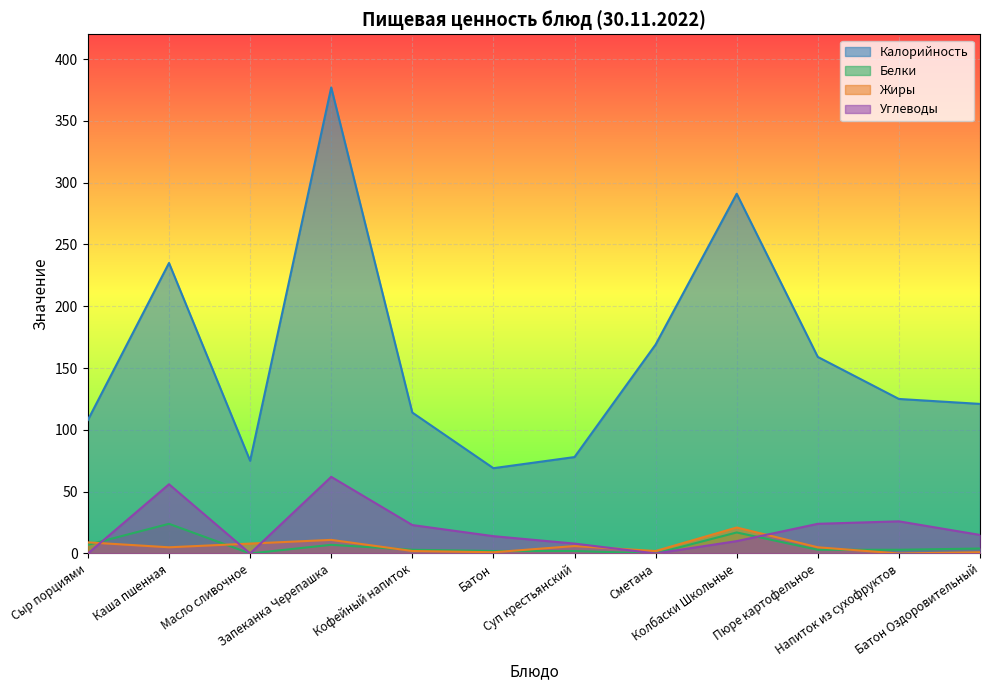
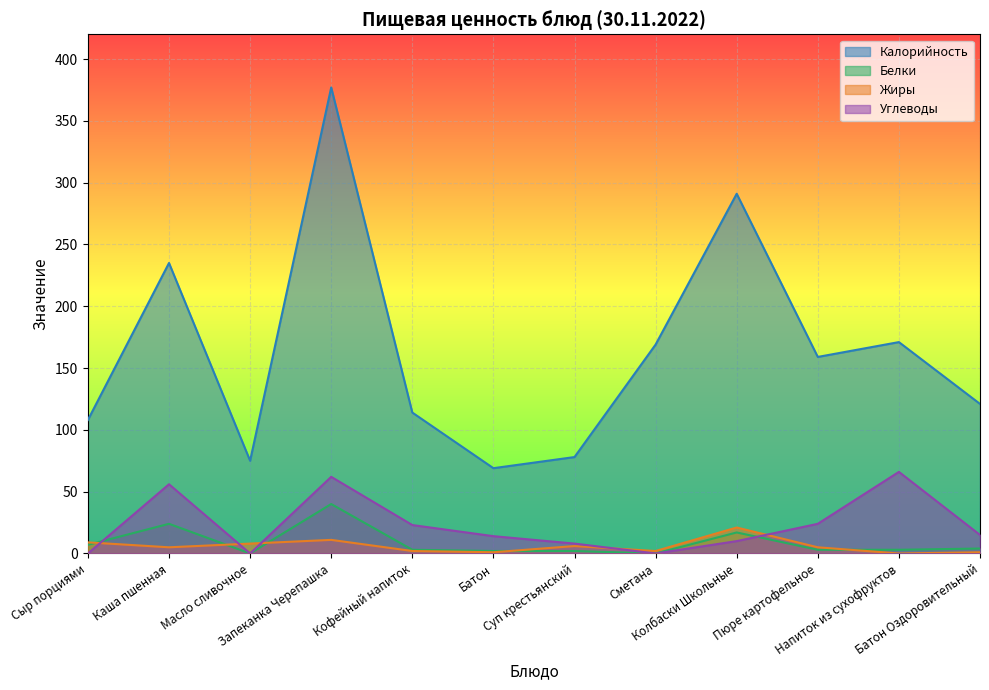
Белки, Запеканка Черепашка: 7 -> 40
Калорийность, Напиток из сухофруктов: 125 -> 171
Углеводы, Напиток из сухофруктов: 26 -> 66
